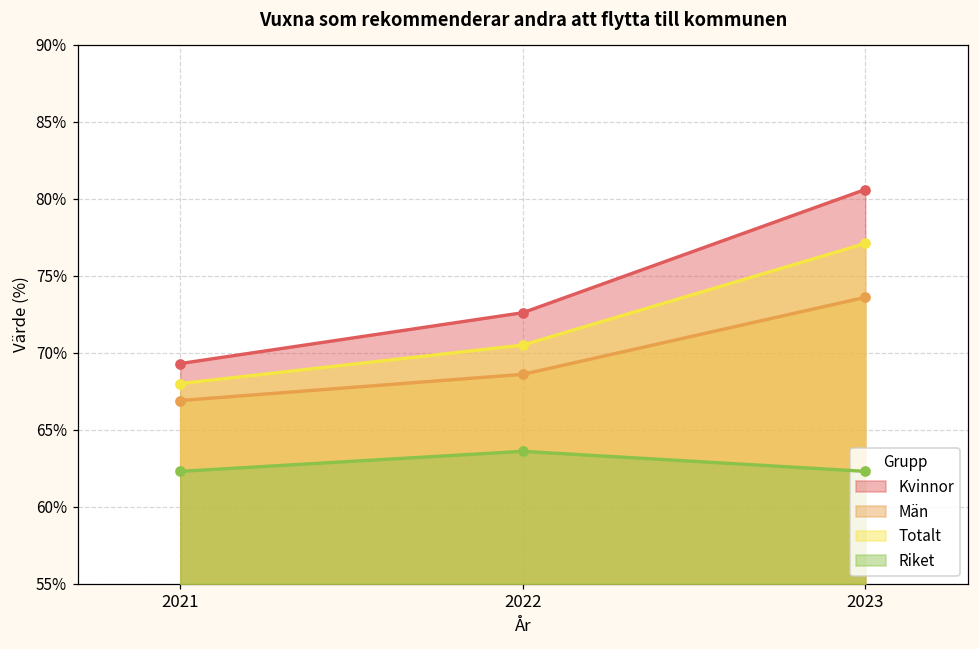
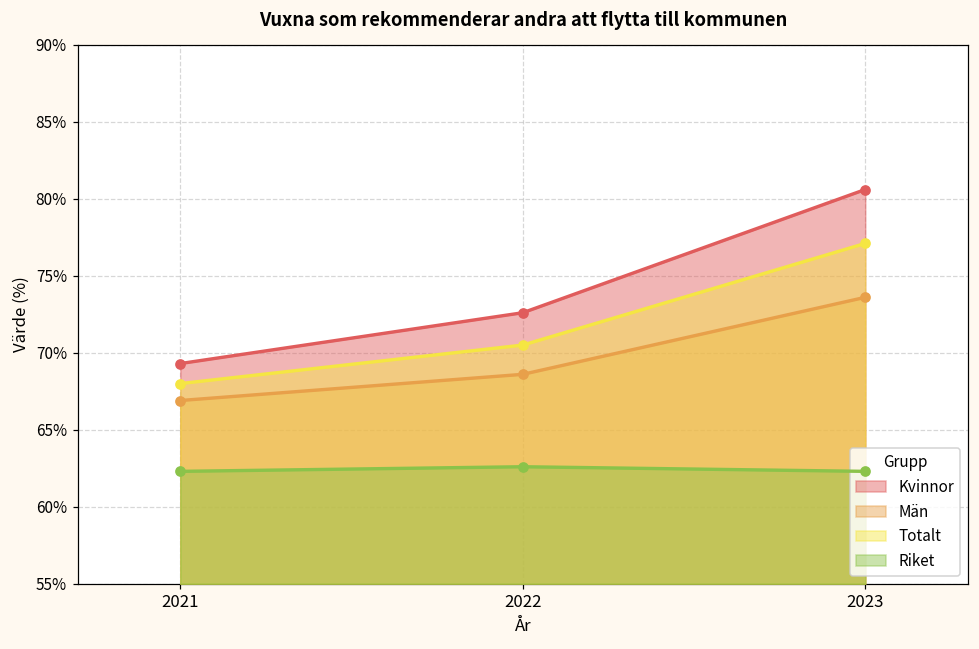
Riket, 2022: 63.6% -> 62.6%
